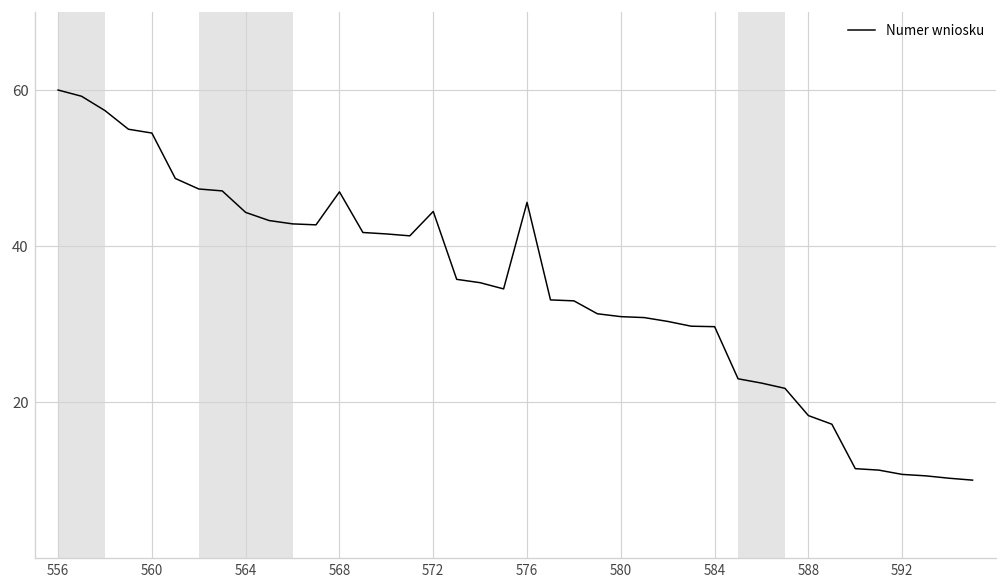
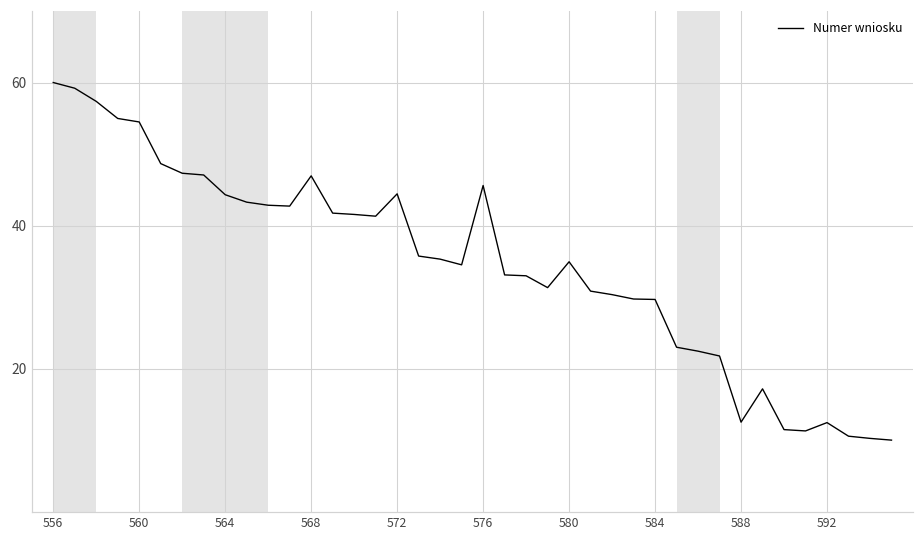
580: 31 -> 35
588: 18 -> 13
592: 11 -> 12
